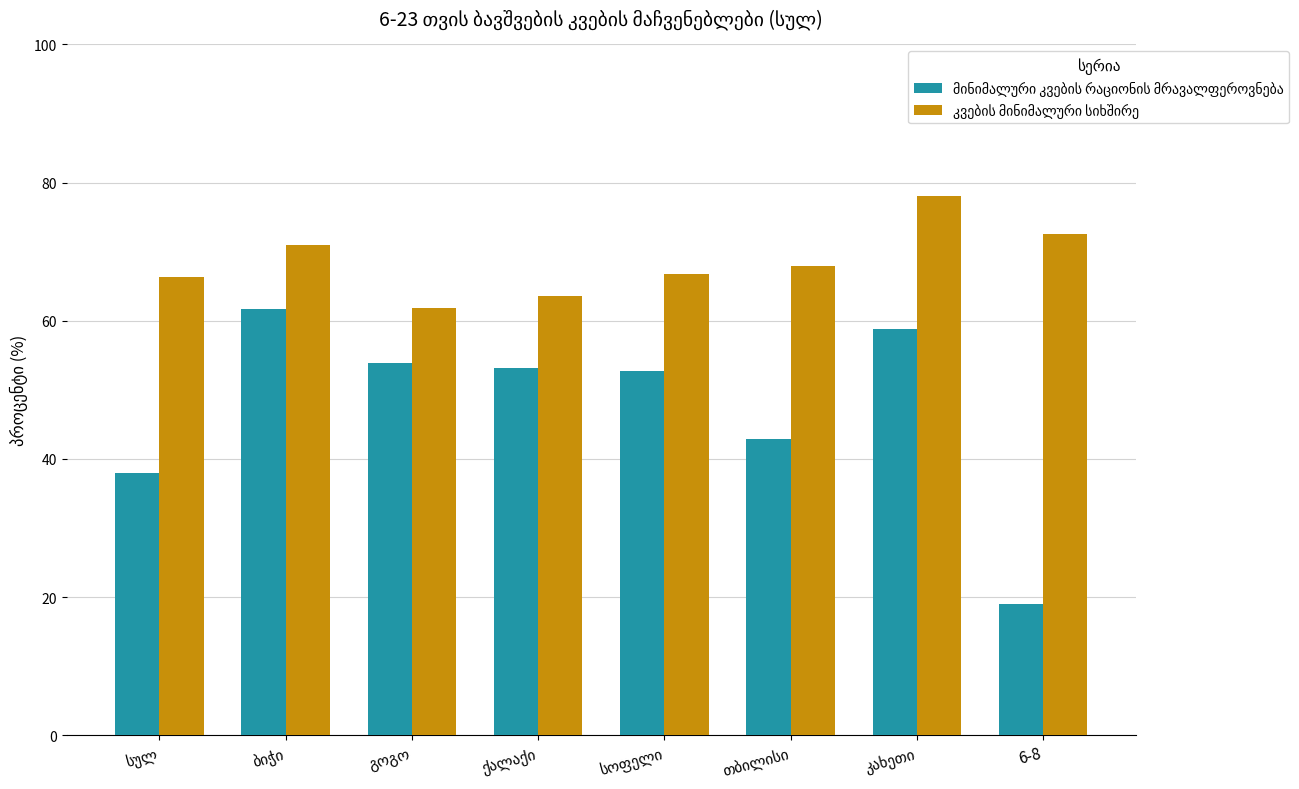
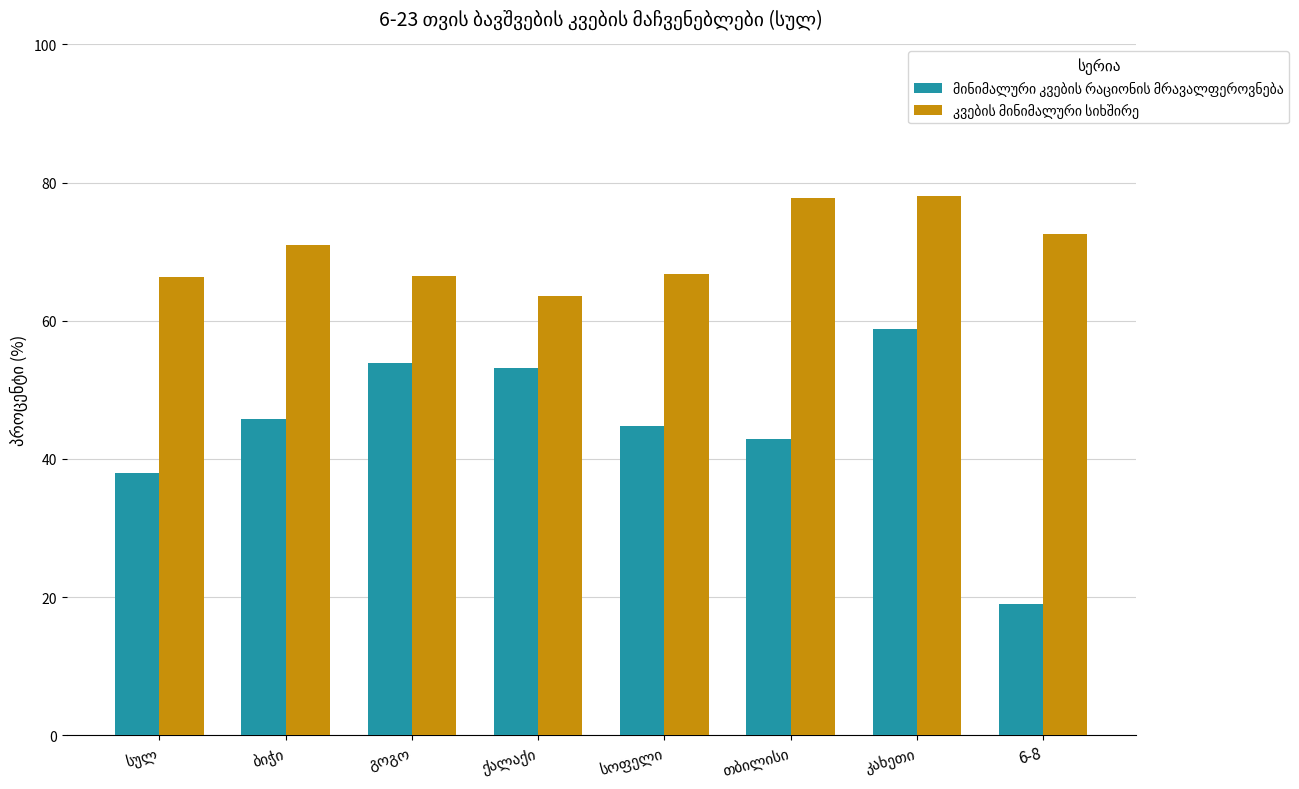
მინიმალური კვების რაციონის მრავალფეროვნება, ბიჭი: 62 -> 46
კვების მინიმალური სიხშირე, გოგო: 62 -> 66
მინიმალური კვების რაციონის მრავალფეროვნება, სოფელი: 53 -> 45
კვების მინიმალური სიხშირე, თბილისი: 68 -> 78
